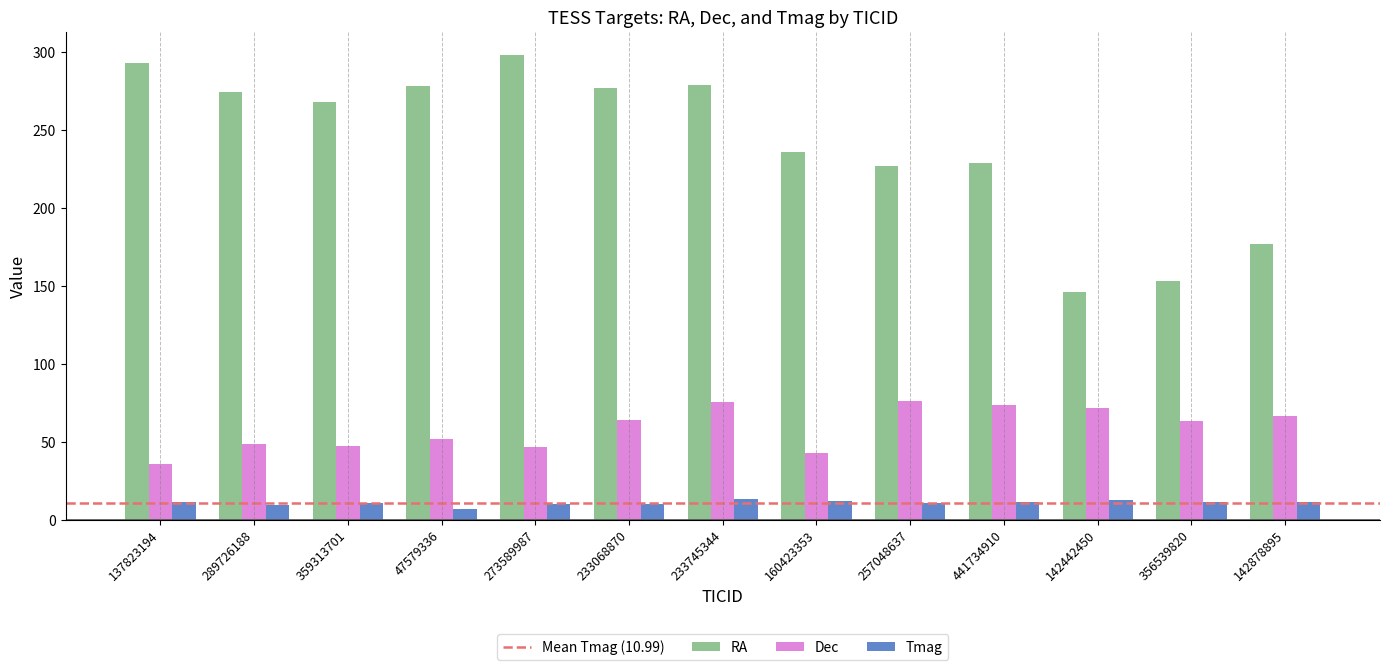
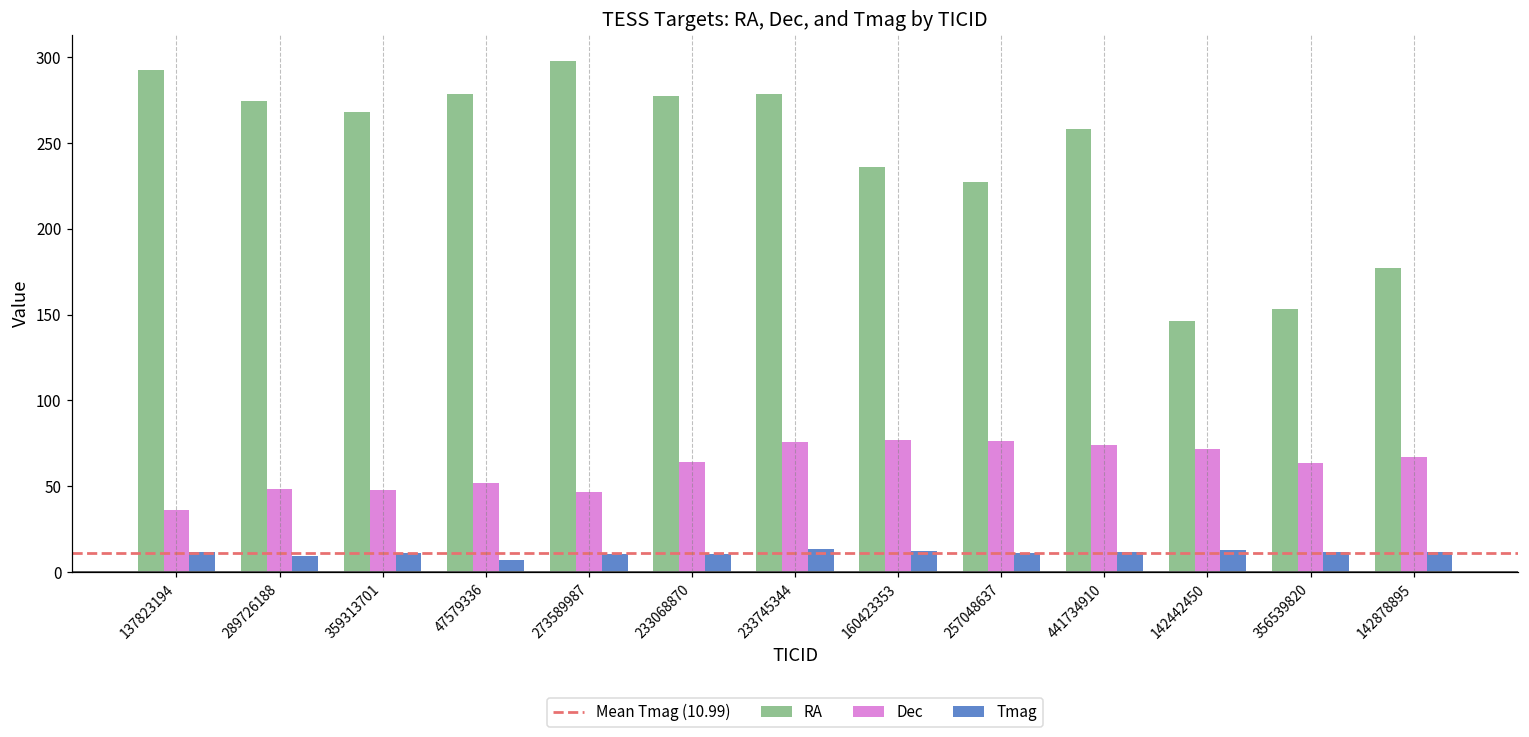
Dec, 160423353: 43 -> 77
RA, 441734910: 229 -> 258
